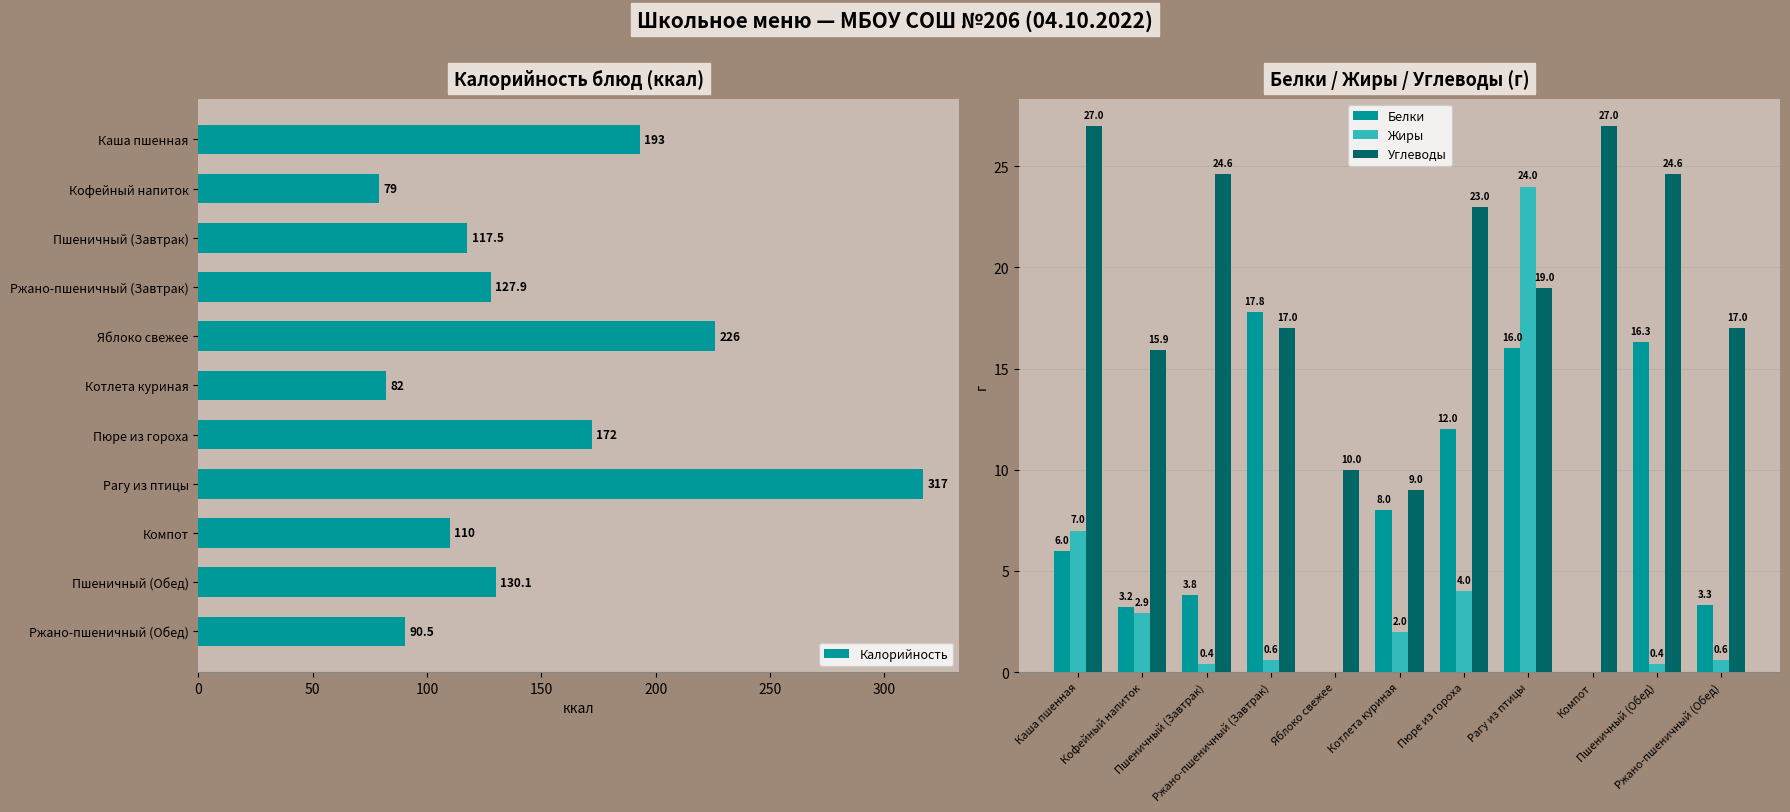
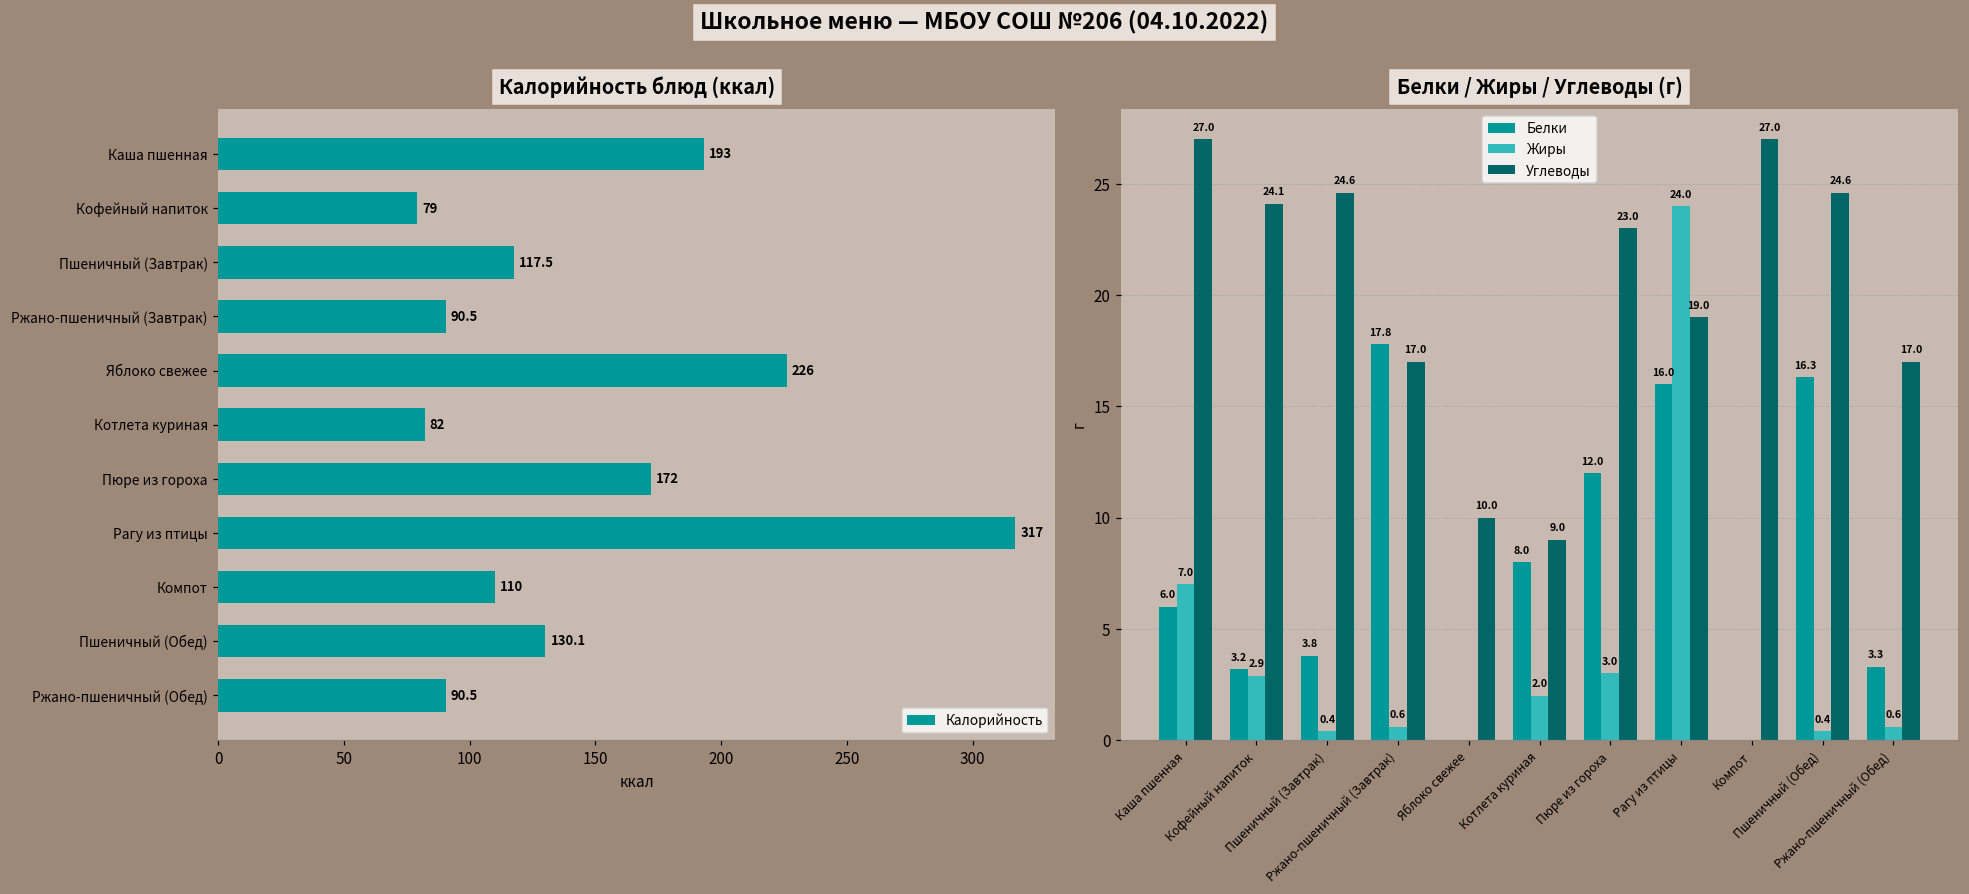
Калорийность блюд (ккал), Ржано-пшеничный (Завтрак): 127.9 -> 90.5
Белки / Жиры / Углеводы (г), Углеводы, Кофейный напиток: 15.9 -> 24.1
Белки / Жиры / Углеводы (г), Жиры, Пюре из гороха: 4.0 -> 3.0
